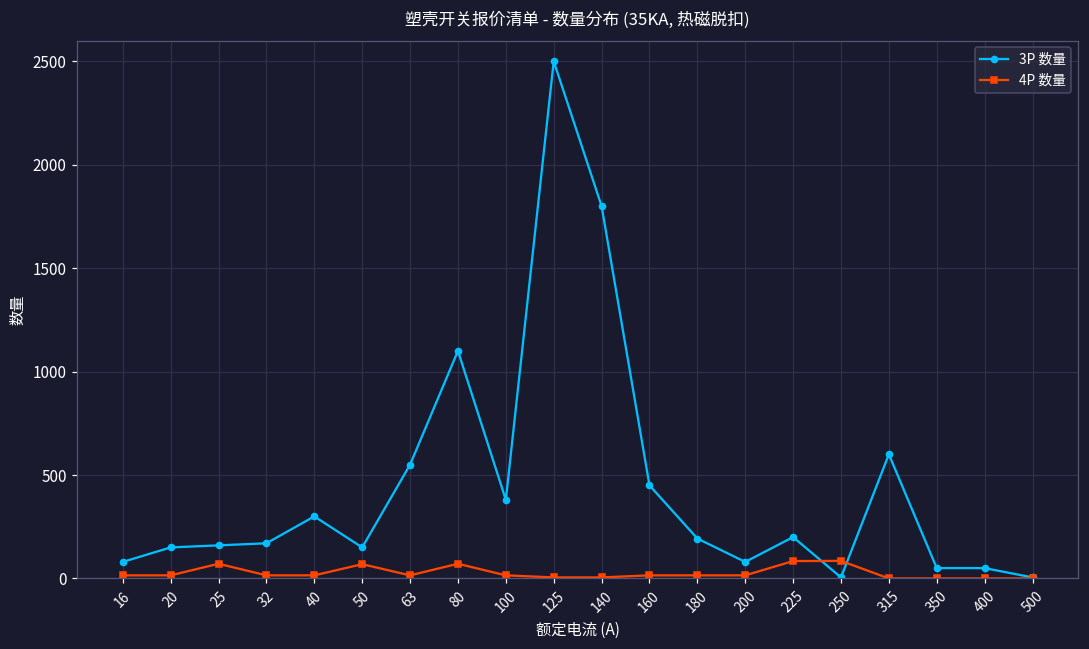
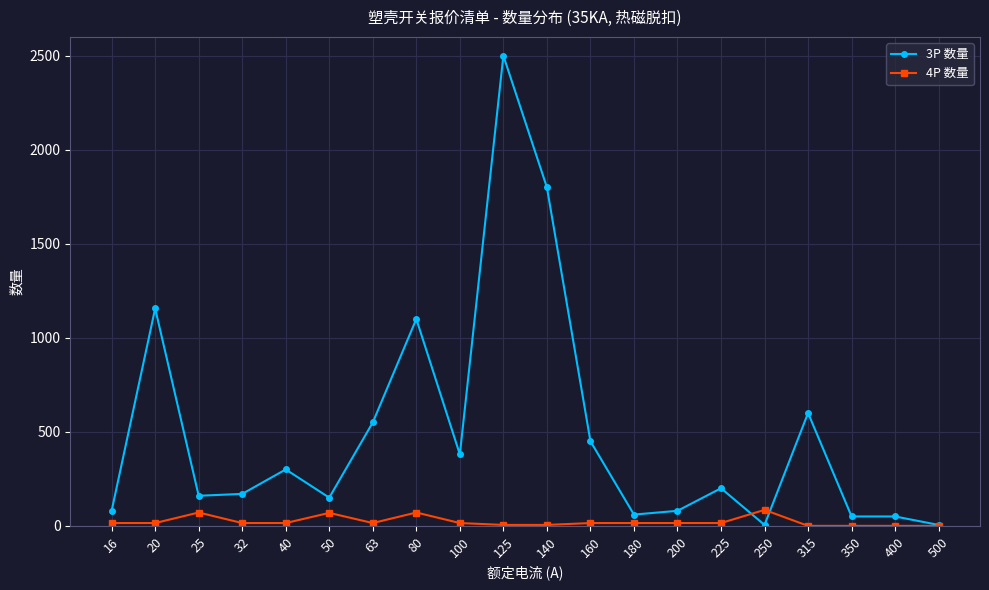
3P 数量, 20: 150 -> 1160
3P 数量, 180: 190 -> 60
4P 数量, 225: 80 -> 20
